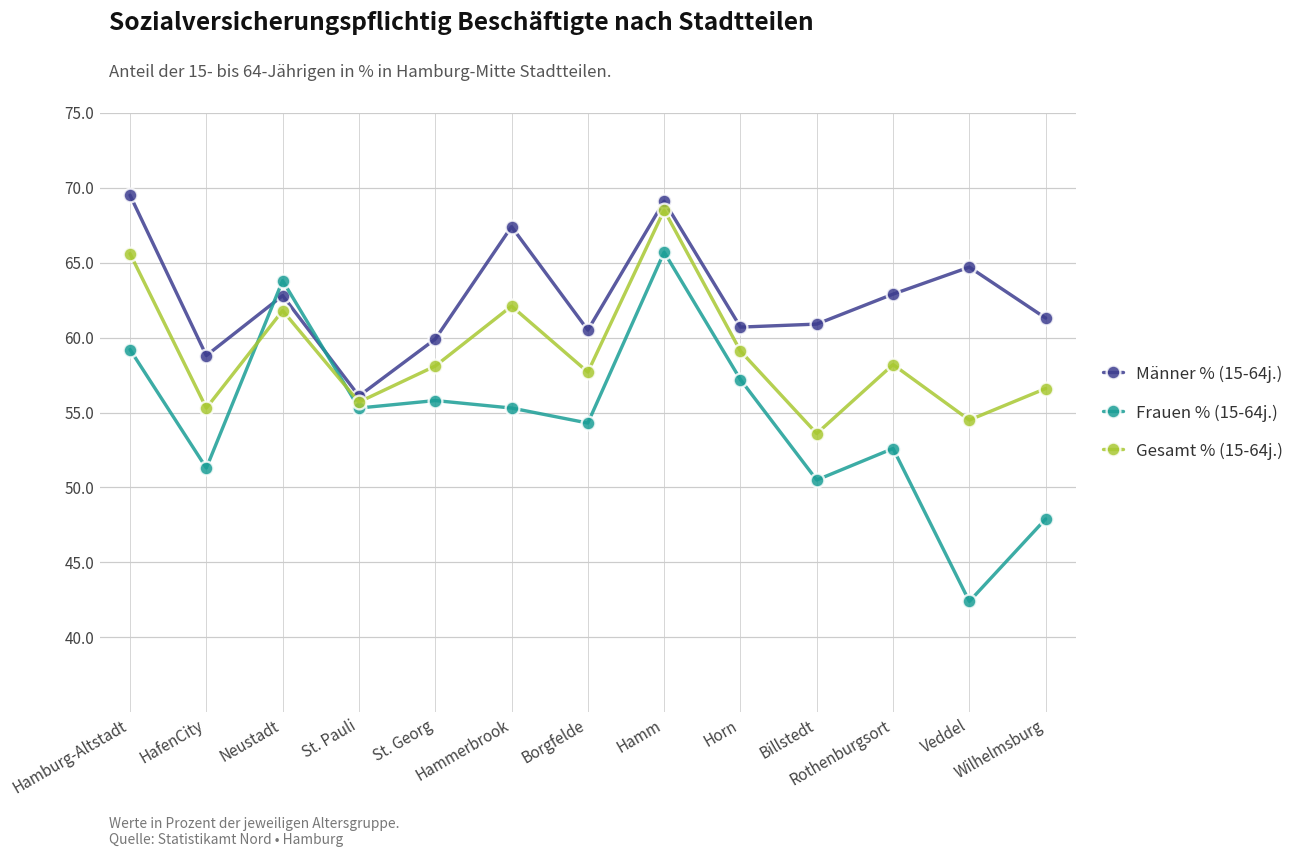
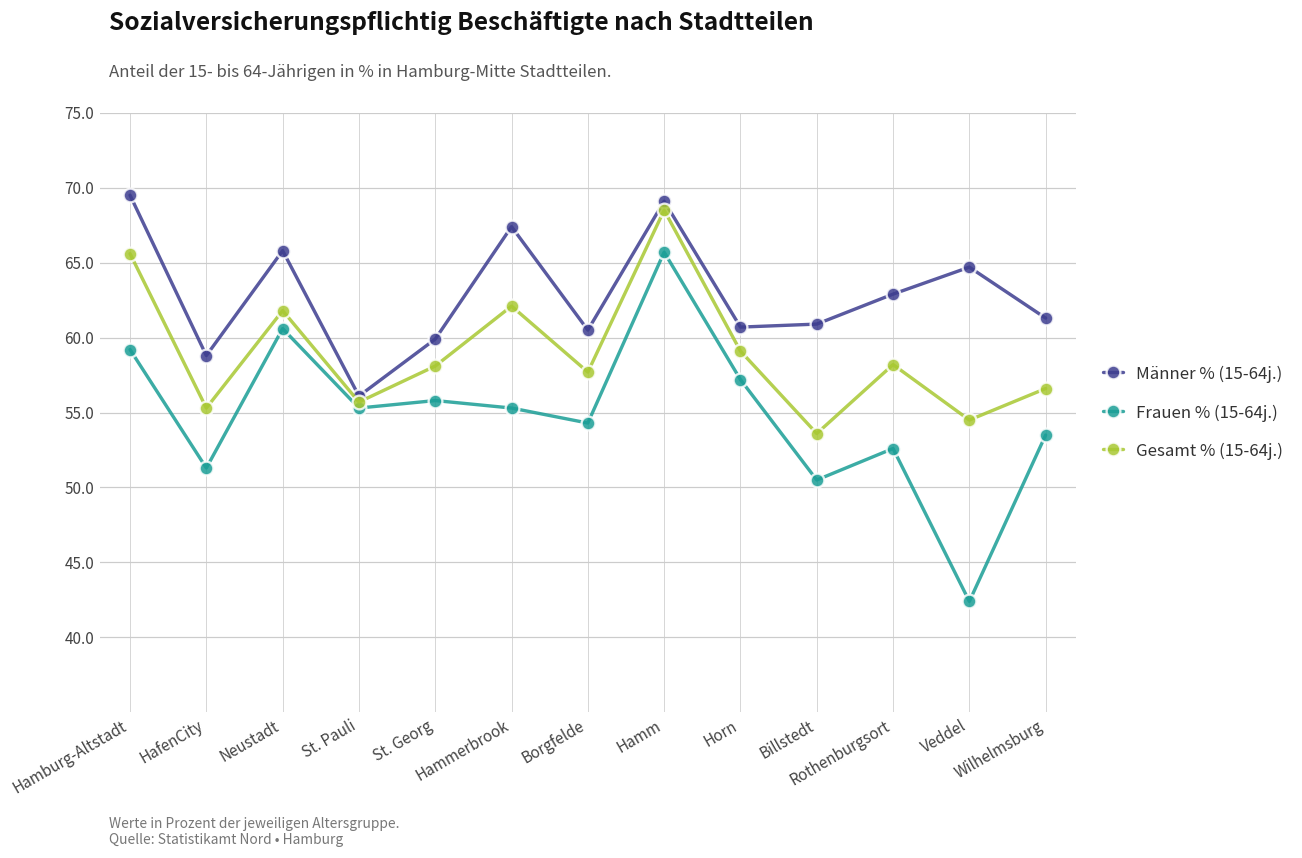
Männer % (15-64j.), Neustadt: 62.8 -> 65.8
Frauen % (15-64j.), Neustadt: 63.8 -> 60.6
Frauen % (15-64j.), Wilhelmsburg: 47.9 -> 53.5
